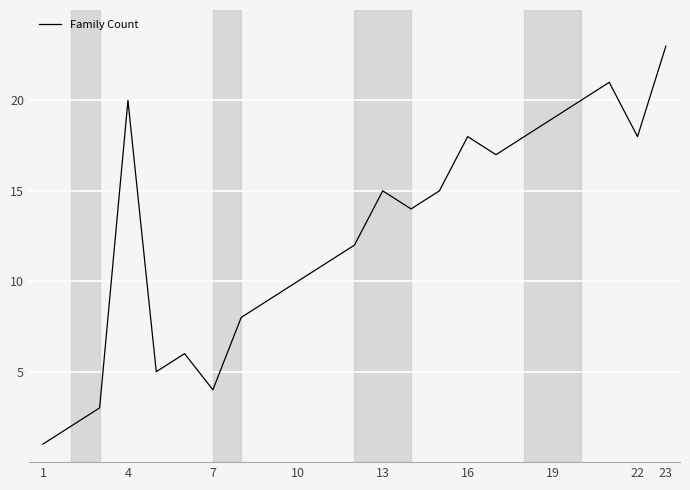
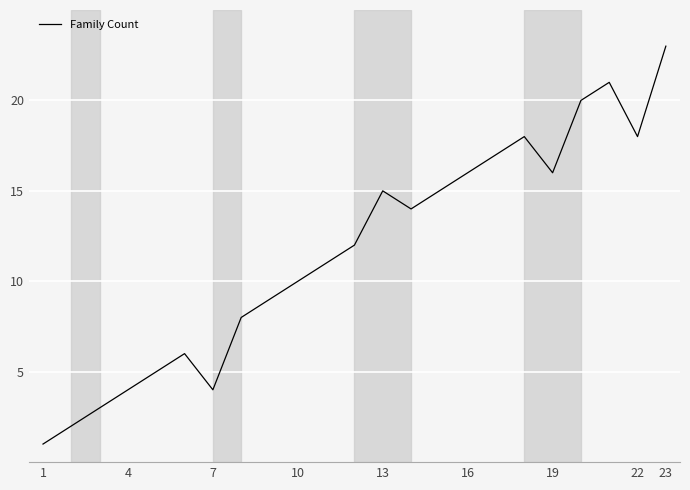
4: 20 -> 4
16: 18 -> 16
19: 19 -> 16
